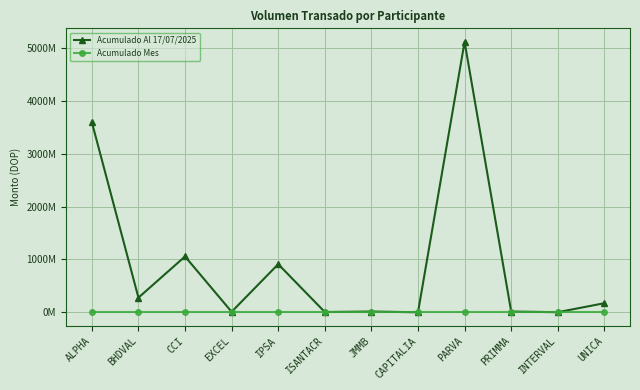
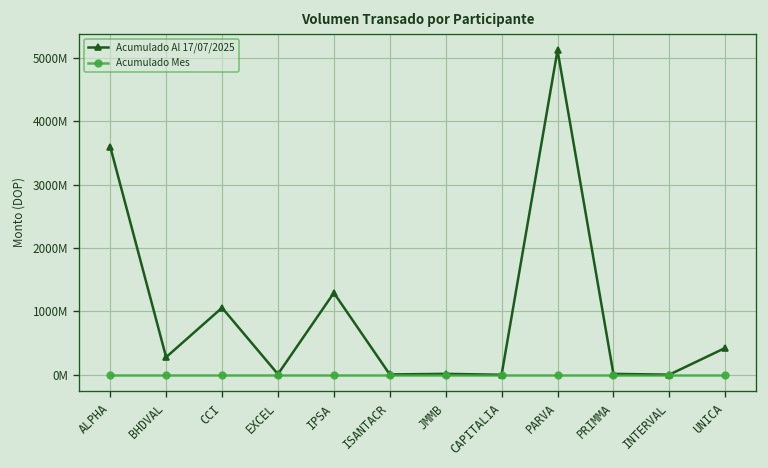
Acumulado Al 17/07/2025, IPSA: 900000000 -> 1300000000
Acumulado Al 17/07/2025, UNICA: 200000000 -> 400000000
